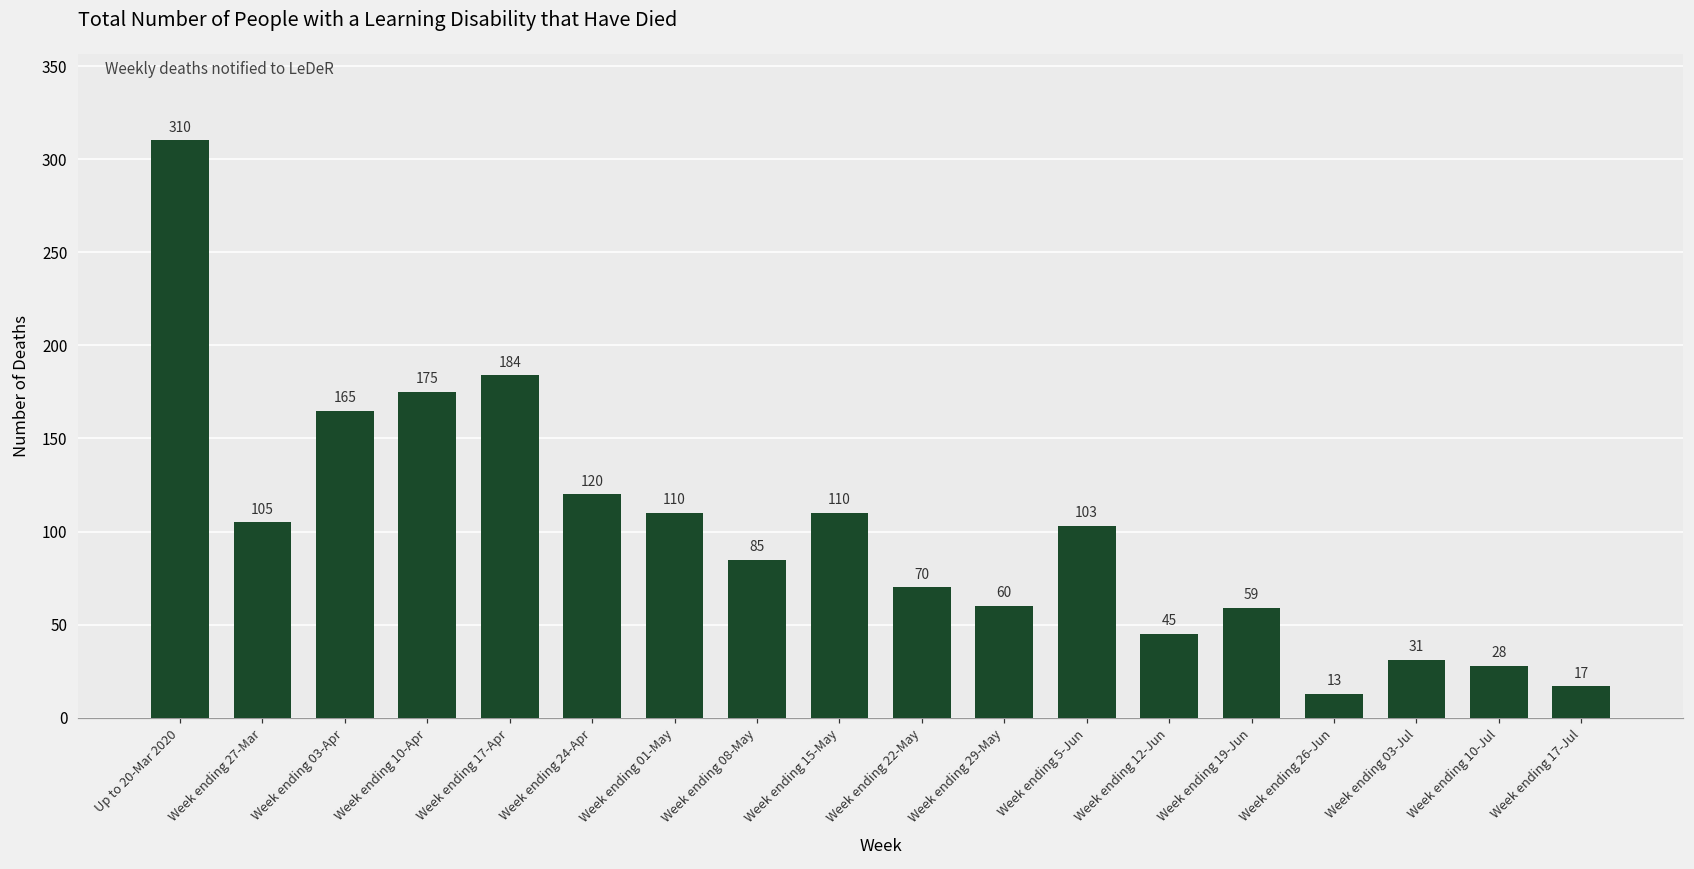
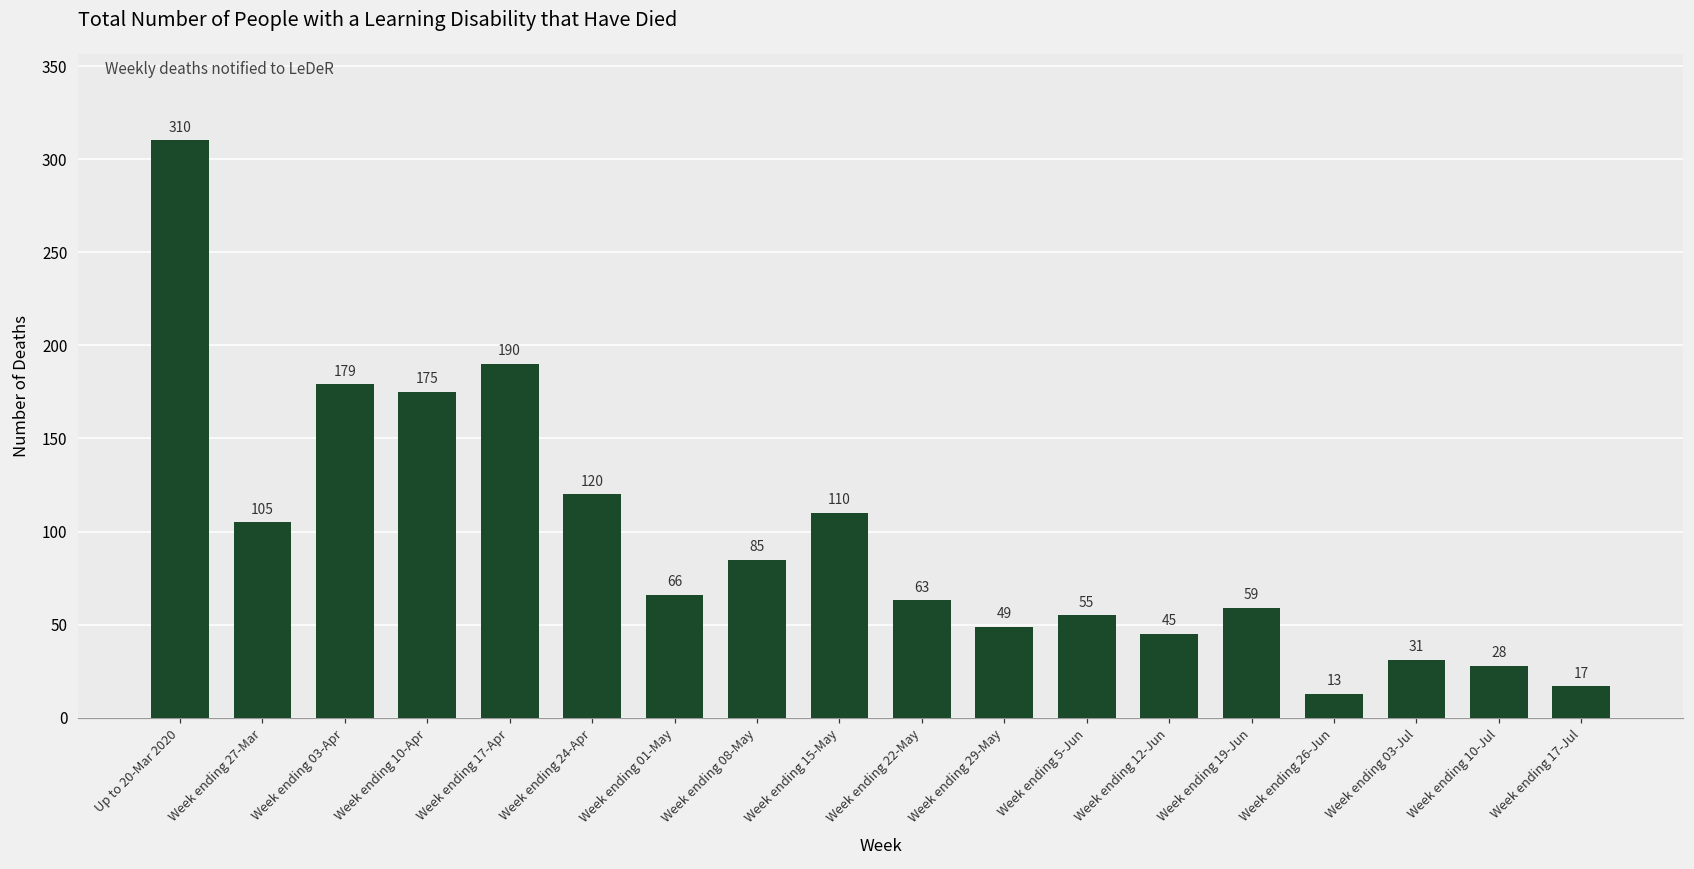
Week ending 03-Apr: 165 -> 179
Week ending 17-Apr: 184 -> 190
Week ending 01-May: 110 -> 66
Week ending 22-May: 70 -> 63
Week ending 29-May: 60 -> 49
Week ending 5-Jun: 103 -> 55
